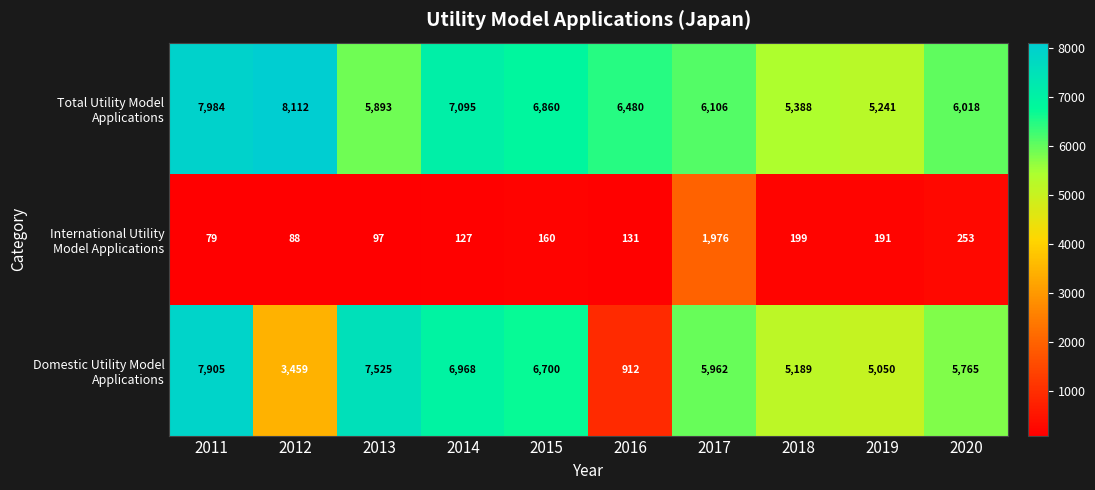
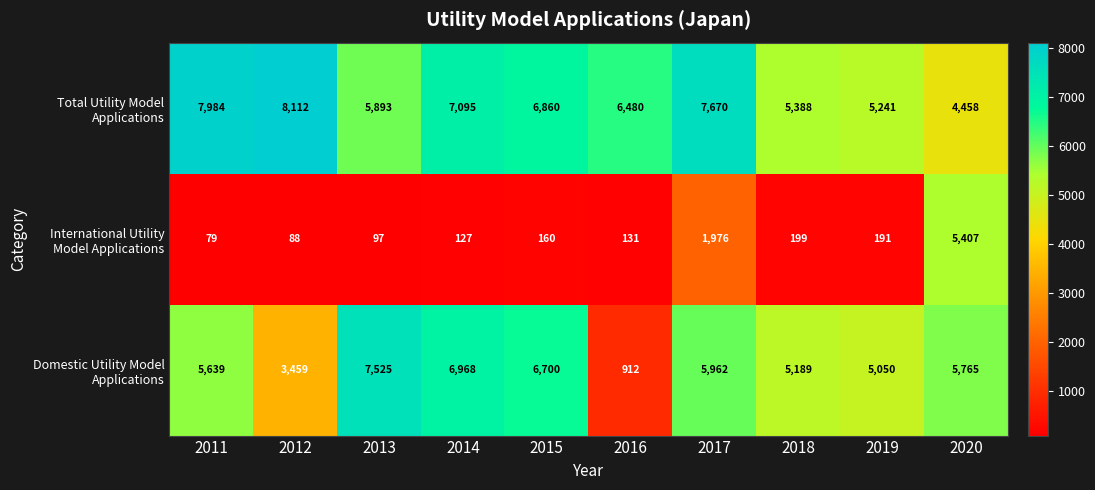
Total Utility Model Applications, 2017: 6,106 -> 7,670
Total Utility Model Applications, 2020: 6,018 -> 4,458
International Utility Model Applications, 2020: 253 -> 5,407
Domestic Utility Model Applications, 2011: 7,905 -> 5,639
